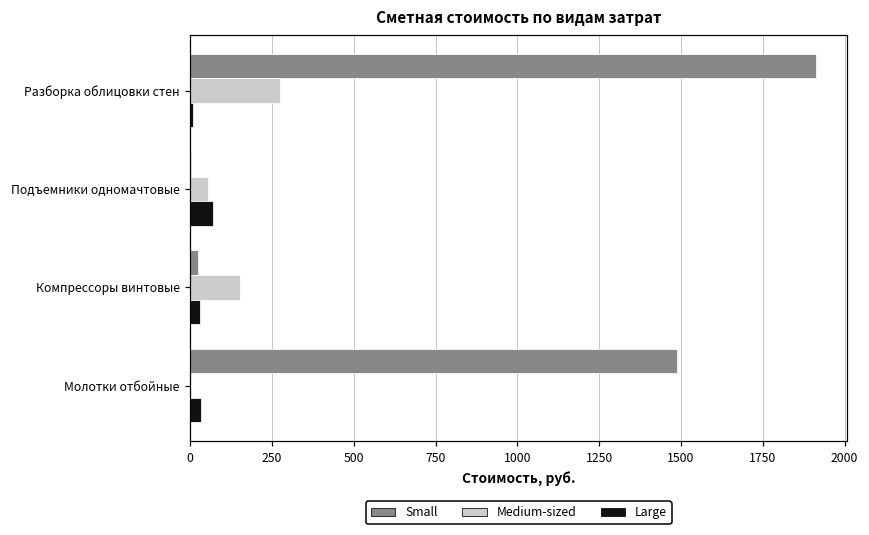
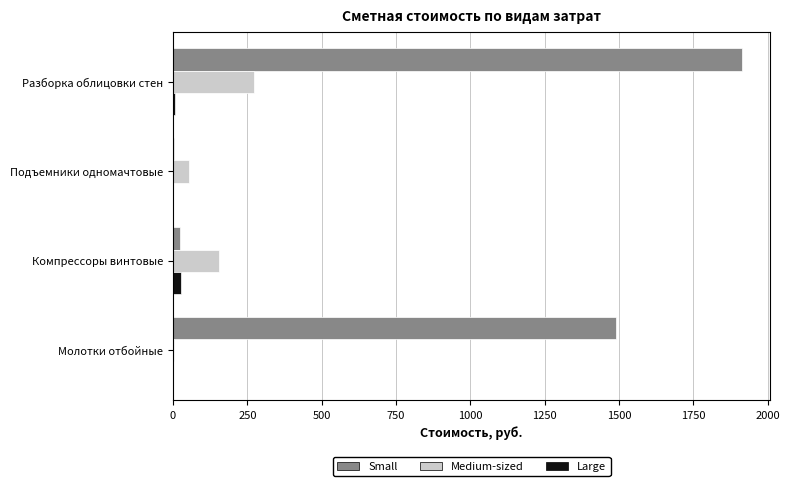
Large, Подъемники одномачтовые: 70 -> 0
Large, Молотки отбойные: 30 -> 0
